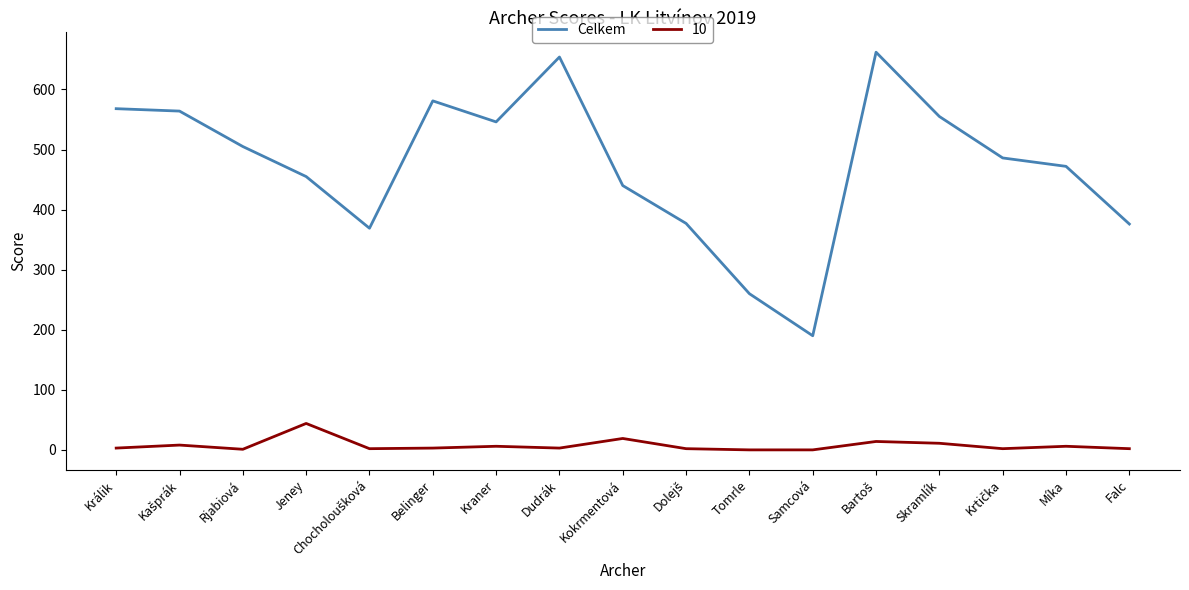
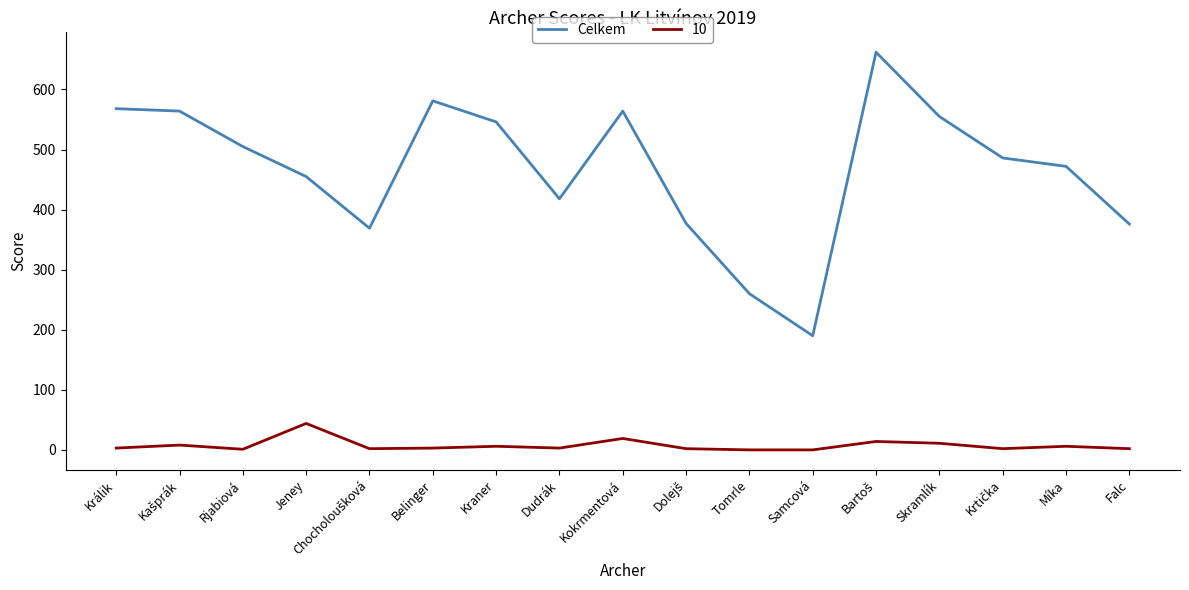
Celkem, Dudrák: 650 -> 420
Celkem, Kokrmentová: 440 -> 560
